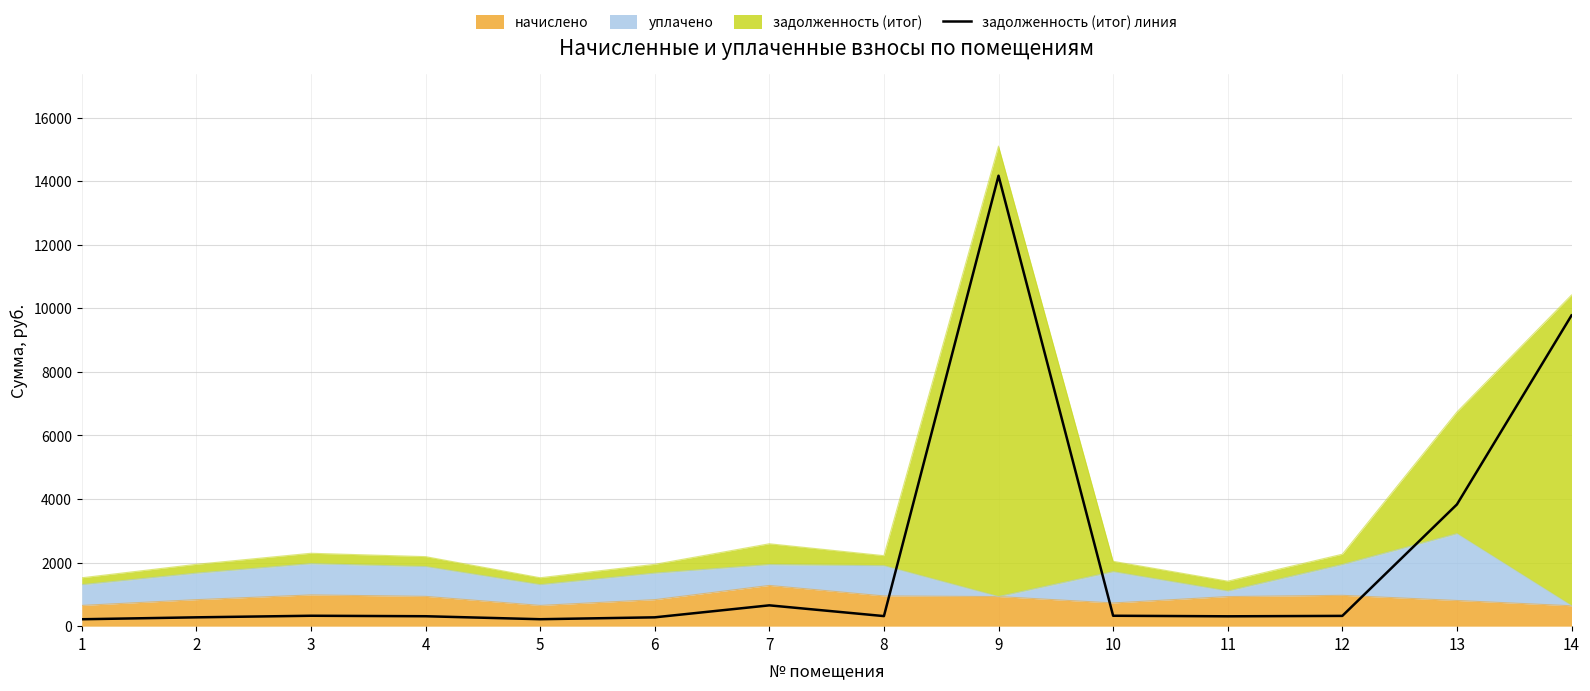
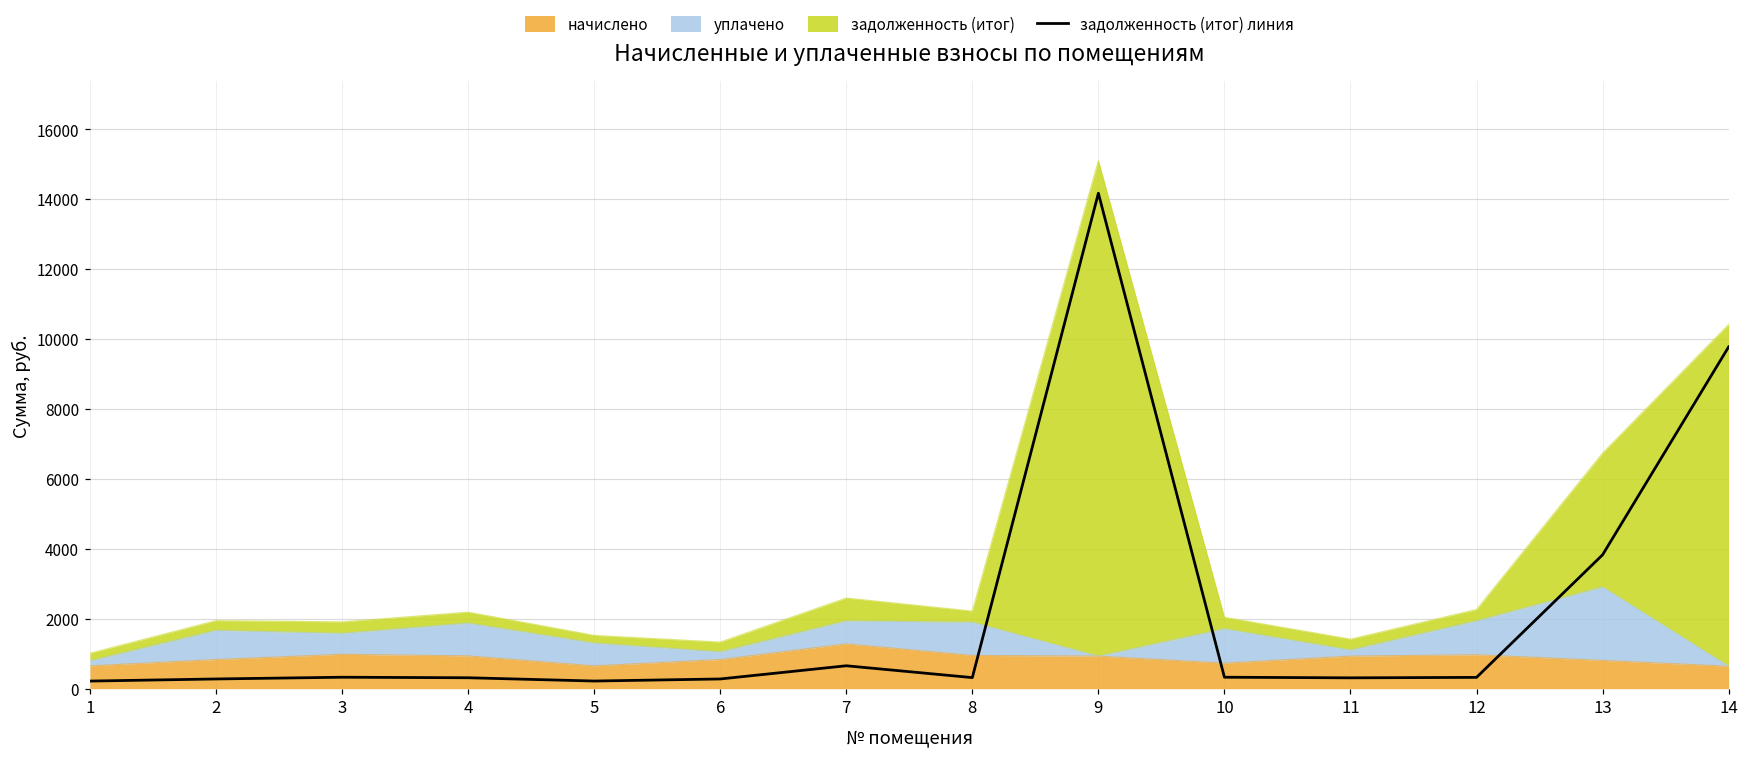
уплачено, 1: 700 -> 100
уплачено, 3: 1000 -> 600
уплачено, 6: 800 -> 200
